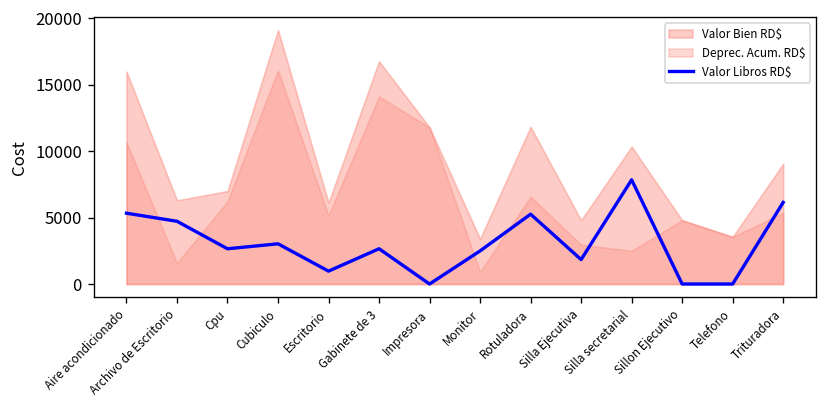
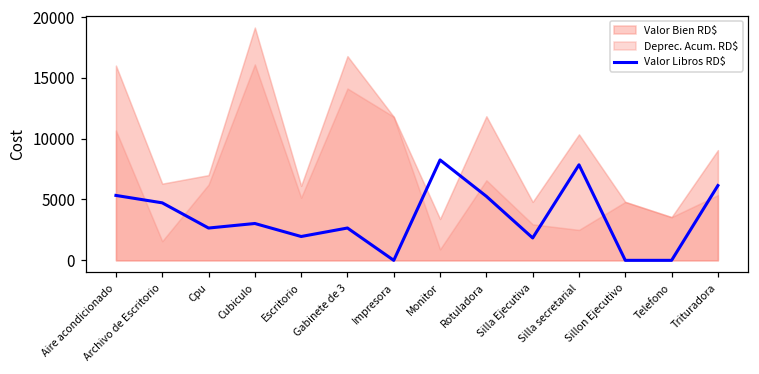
Valor Libros RD$, Escritorio: 1000 -> 2000
Valor Libros RD$, Monitor: 2500 -> 8200
